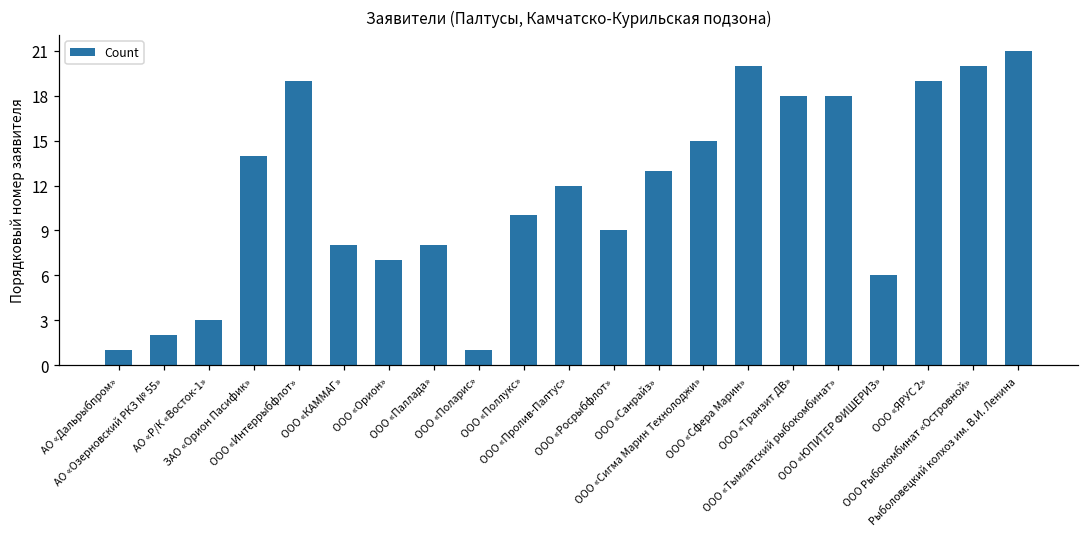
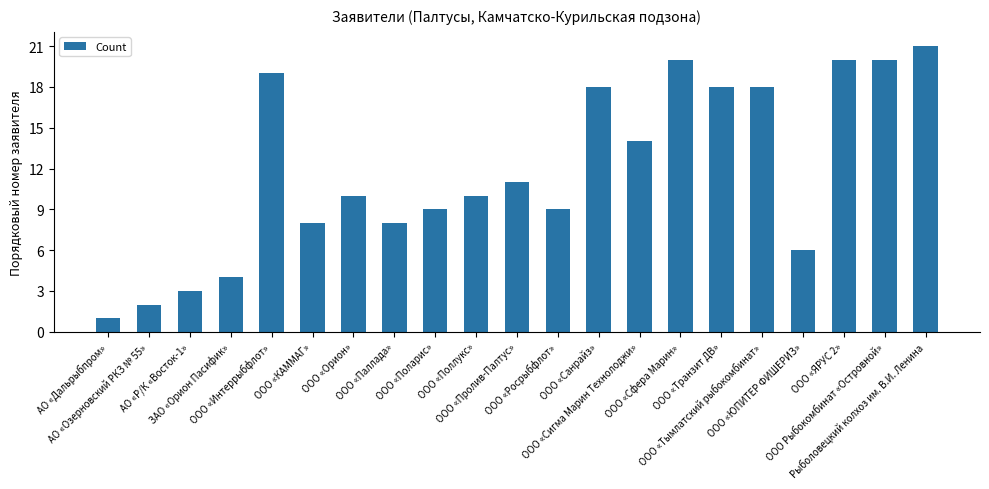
ЗАО «Орион Пасифик»: 14 -> 4
ООО «Орион»: 7 -> 10
ООО «Поларис»: 1 -> 9
ООО «Пролив-Палтус»: 12 -> 11
ООО «Санрайз»: 13 -> 18
ООО «Сигма Марин Технолоджи»: 15 -> 14
ООО «ЯРУС 2»: 19 -> 20
